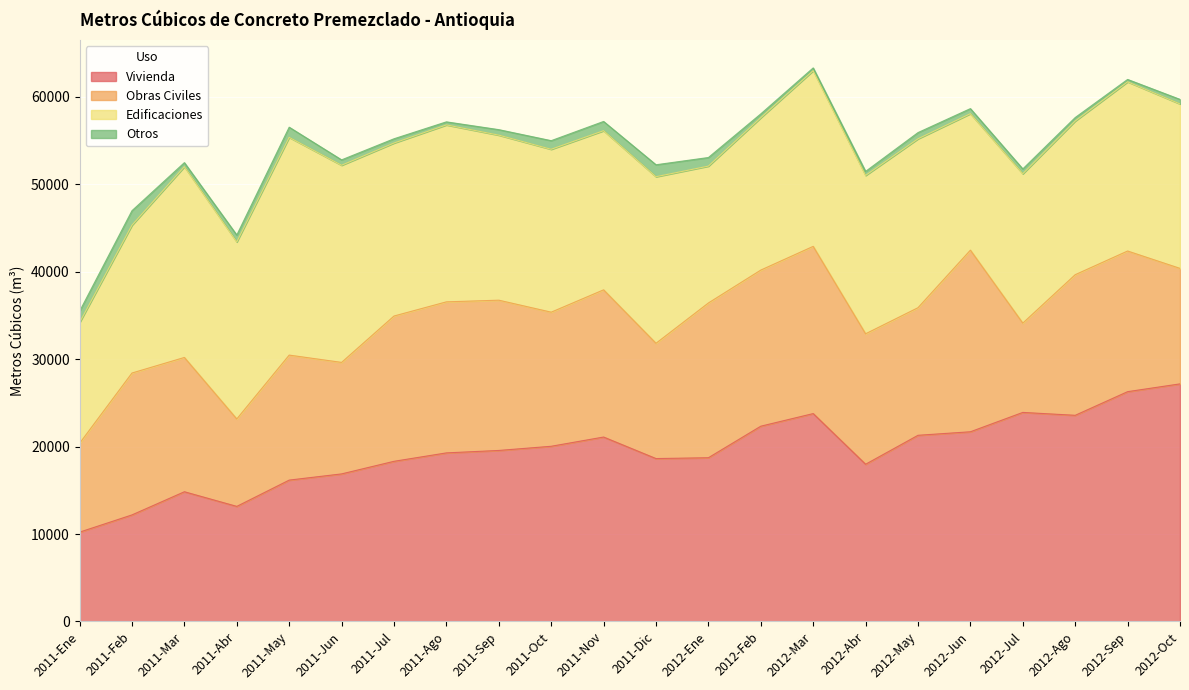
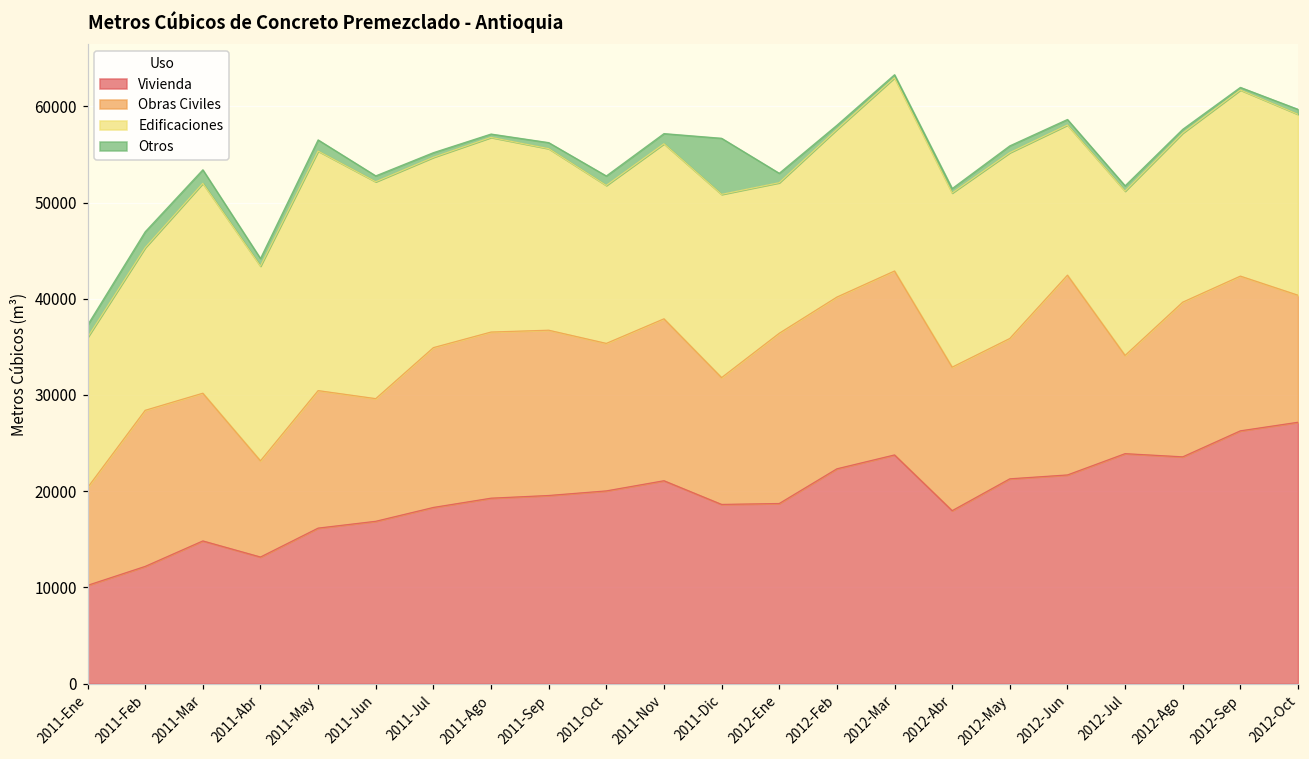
Edificaciones, 2011-Ene: 14000 -> 16000
Otros, 2011-Mar: 0 -> 1000
Edificaciones, 2011-Oct: 19000 -> 16000
Otros, 2011-Dic: 1000 -> 6000
